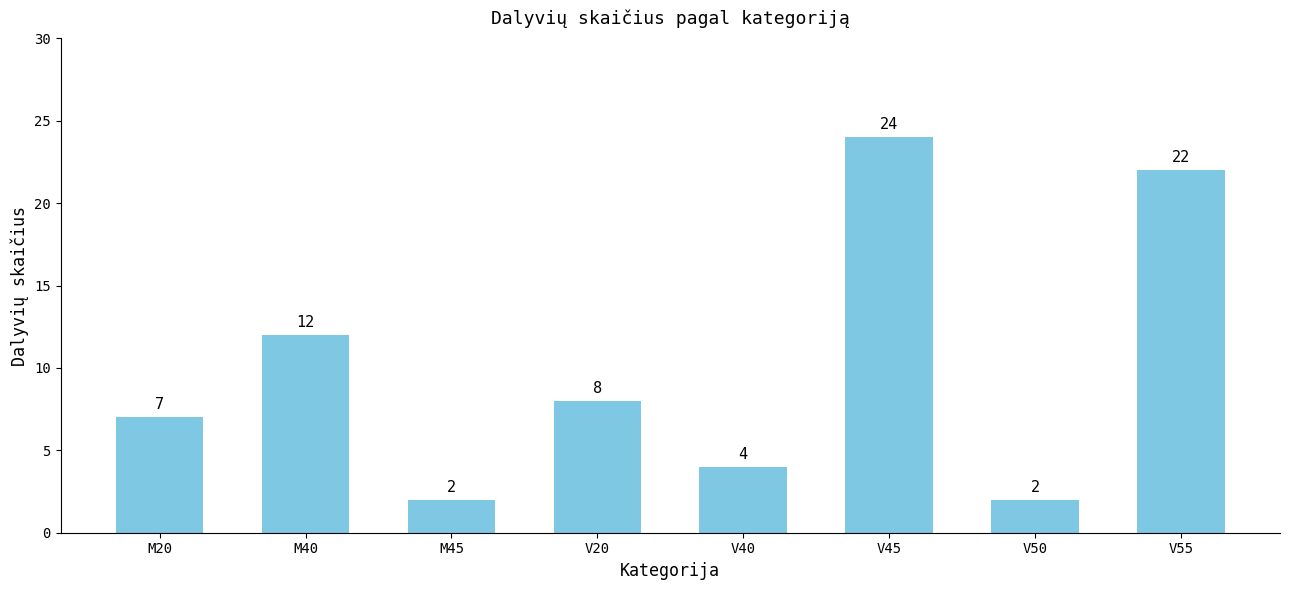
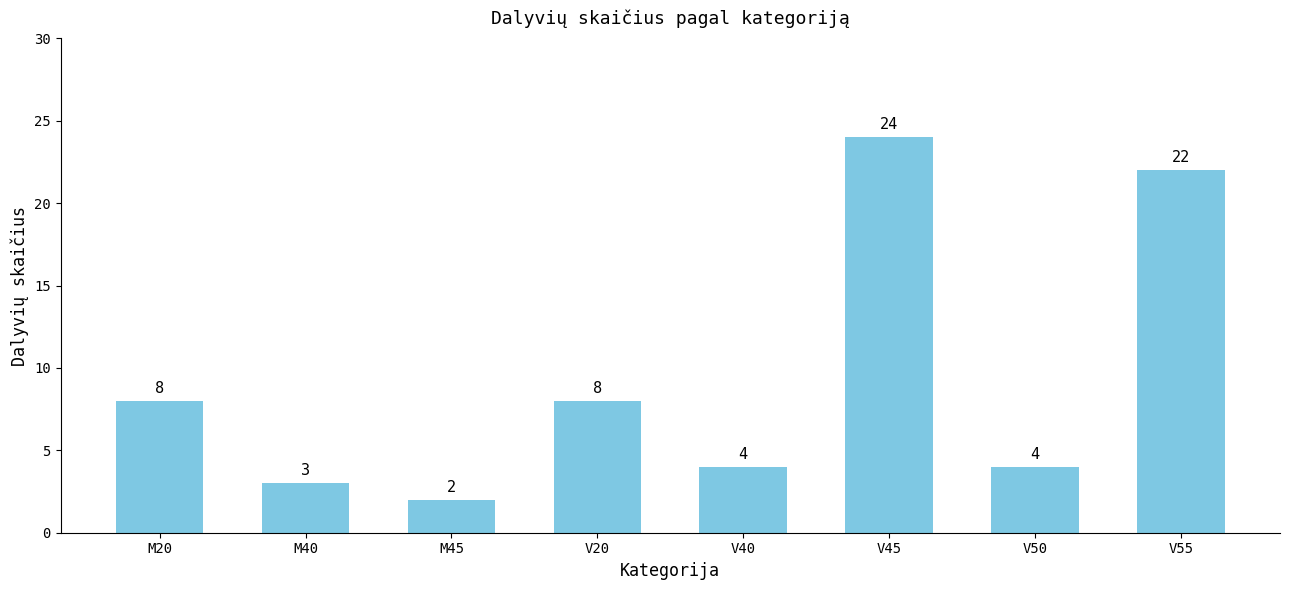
M20: 7 -> 8
M40: 12 -> 3
V50: 2 -> 4
